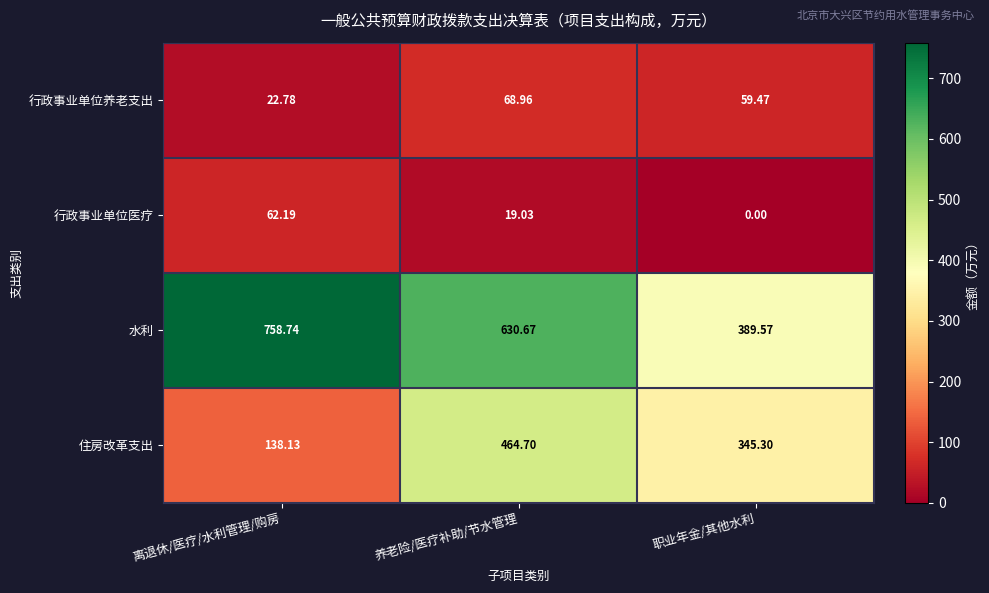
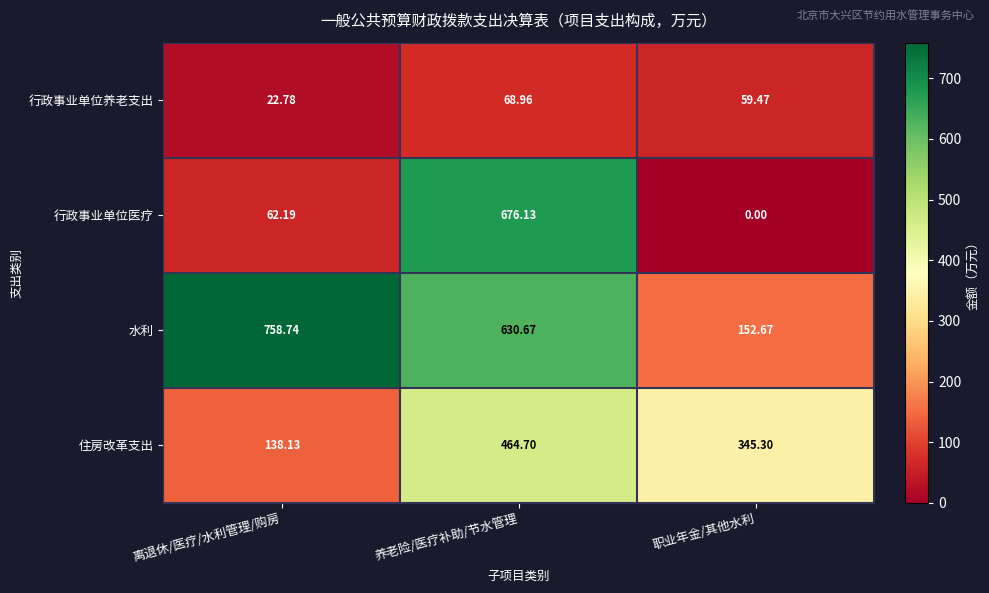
行政事业单位医疗, 养老险/医疗补助/节水管理: 19.03 -> 676.13
水利, 职业年金/其他水利: 389.57 -> 152.67
